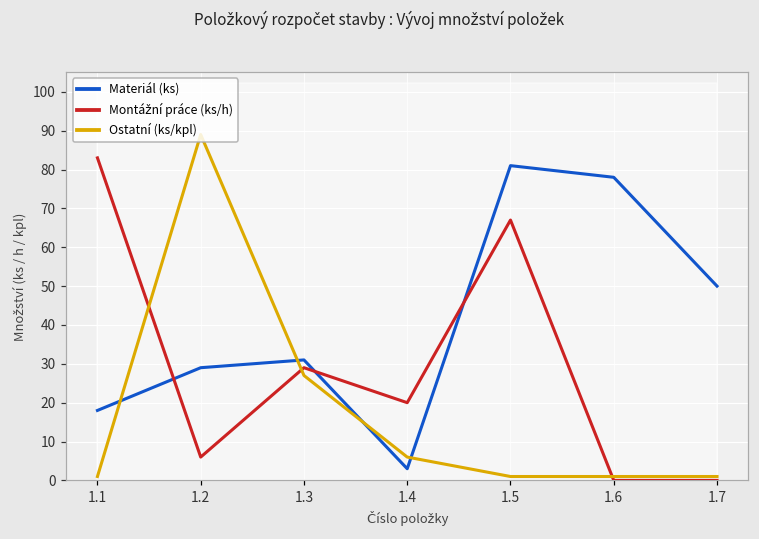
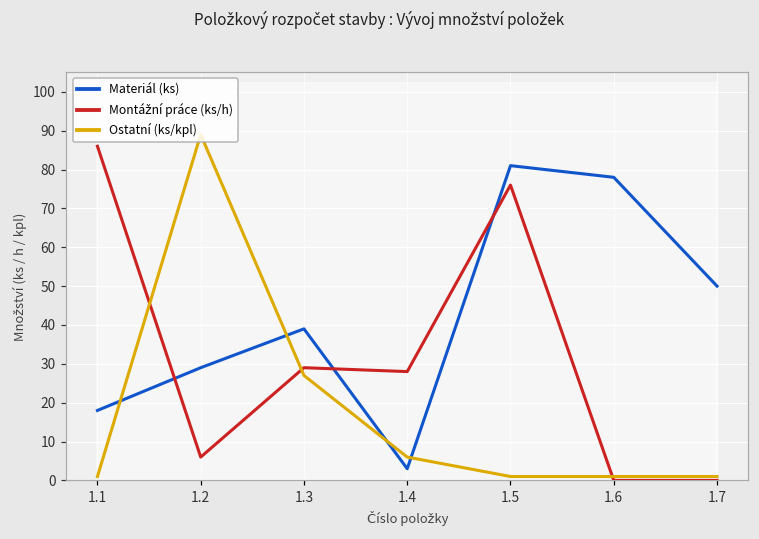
Montážní práce (ks/h), 1.1: 83 -> 86
Materiál (ks), 1.3: 31 -> 39
Montážní práce (ks/h), 1.4: 20 -> 28
Montážní práce (ks/h), 1.5: 67 -> 76
